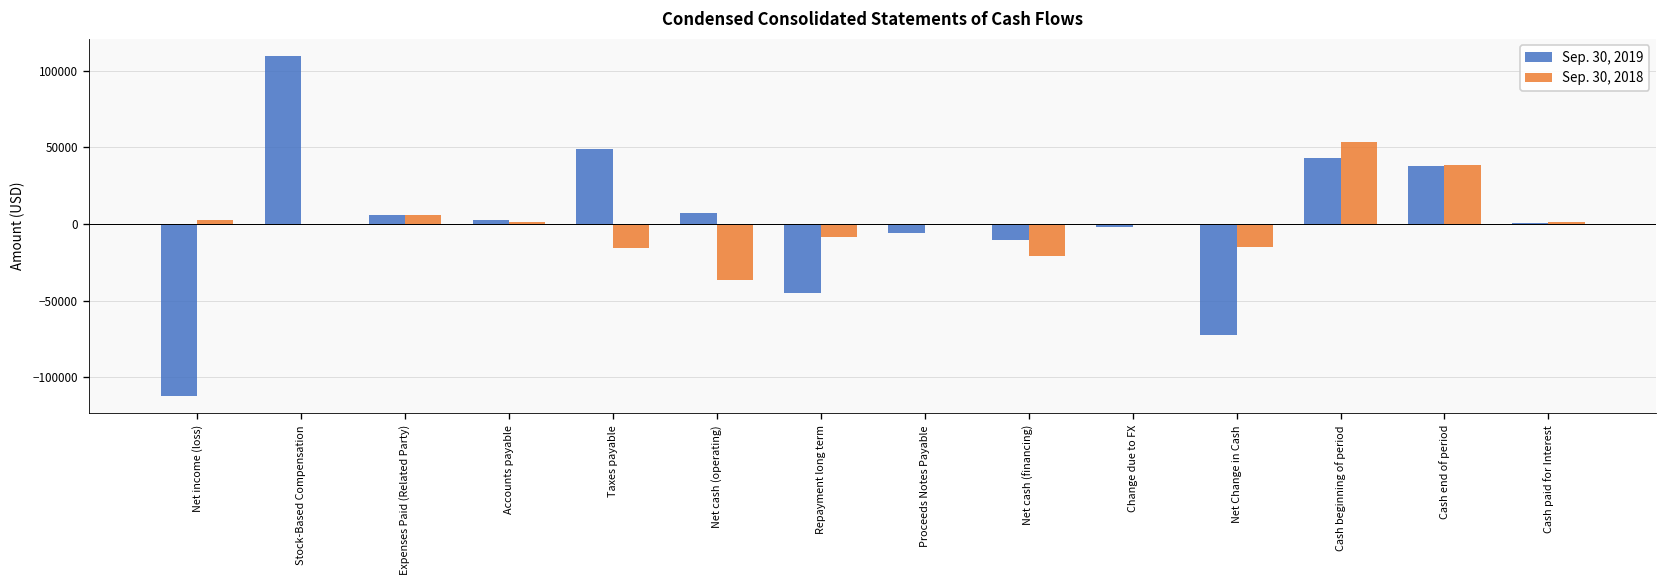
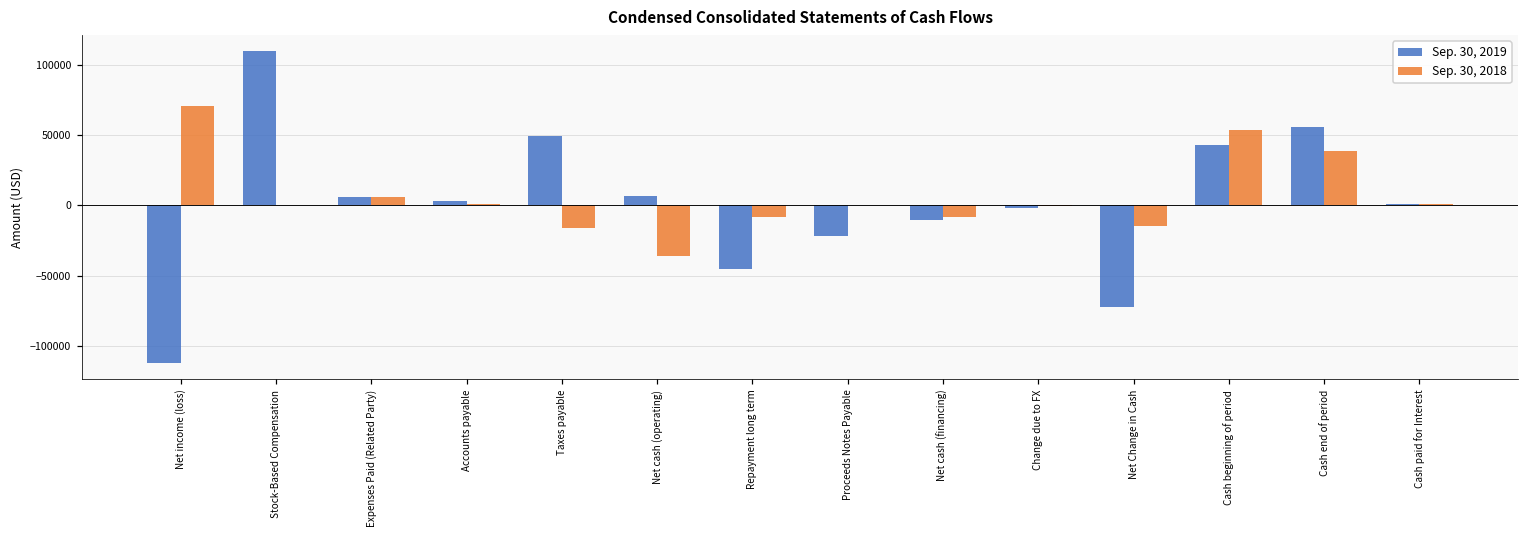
Sep. 30, 2018, Net income (loss): 3000 -> 71000
Sep. 30, 2019, Proceeds Notes Payable: -6000 -> -22000
Sep. 30, 2018, Net cash (financing): -21000 -> -8000
Sep. 30, 2019, Cash end of period: 38000 -> 56000
